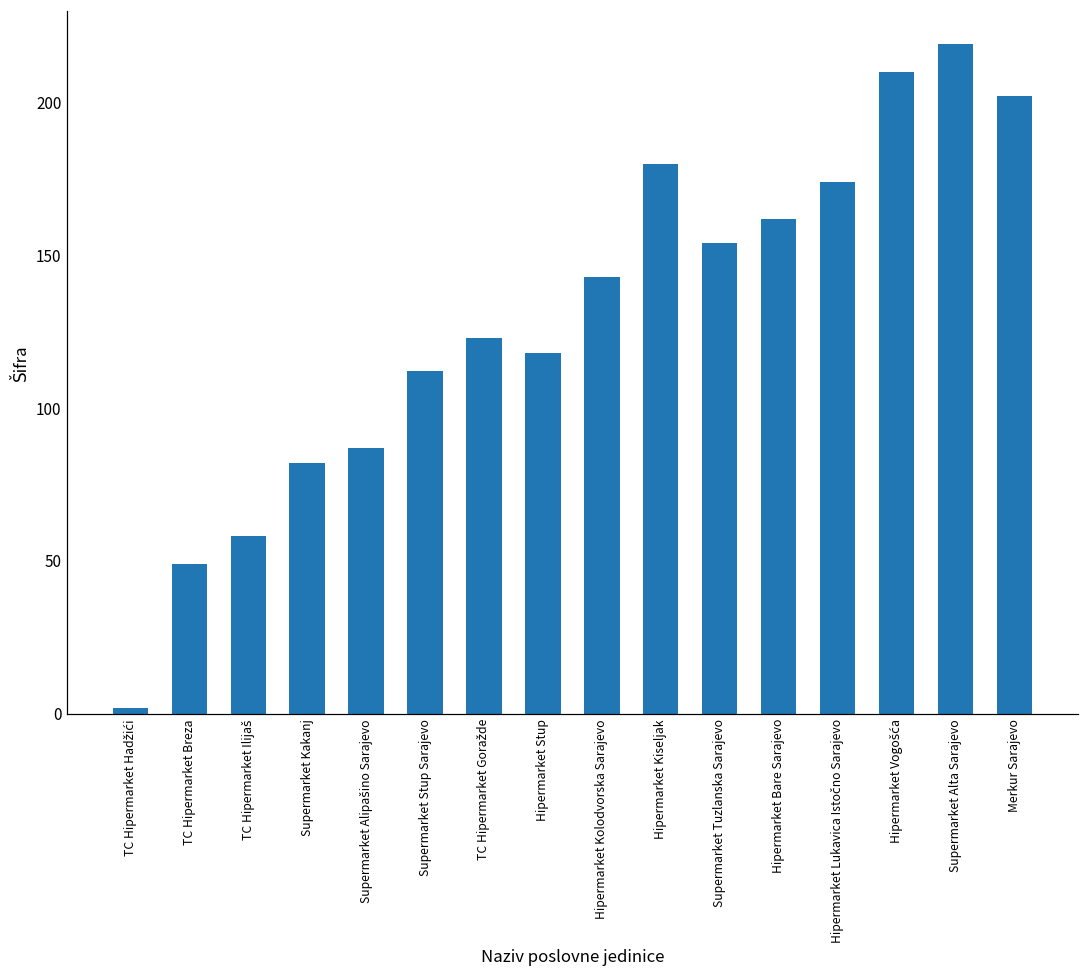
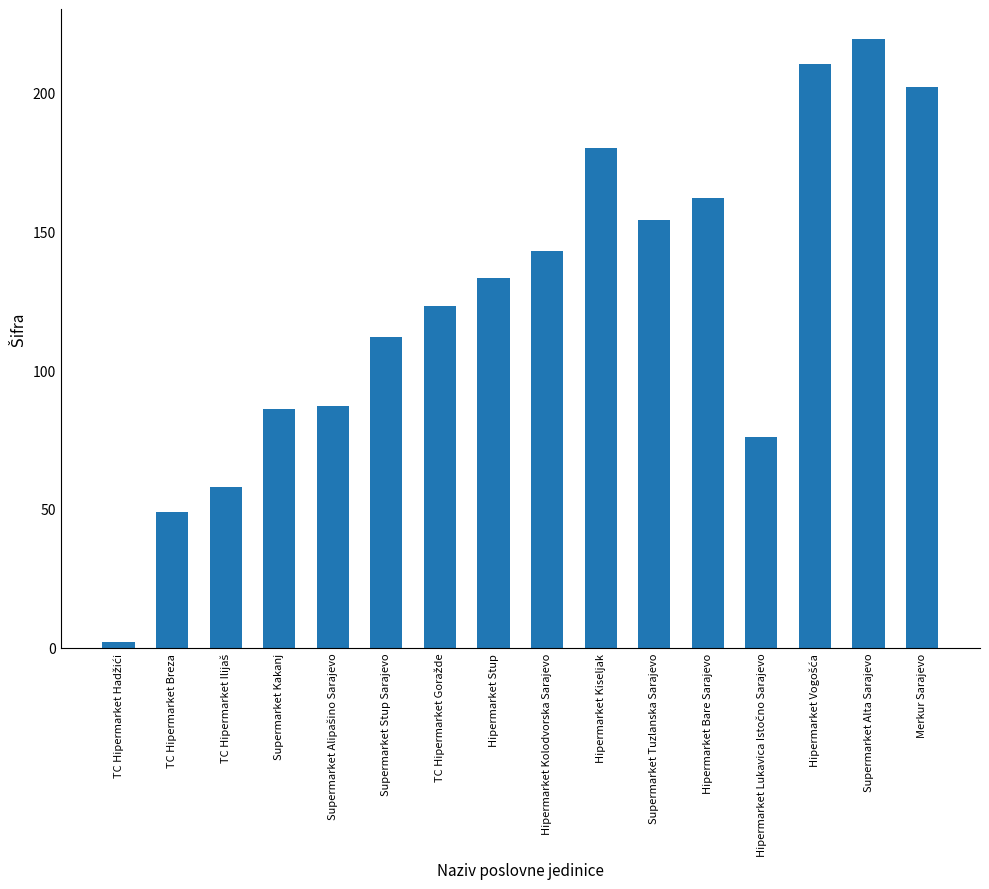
Supermarket Kakanj: 82 -> 86
Hipermarket Stup: 118 -> 133
Hipermarket Lukavica Istočno Sarajevo: 174 -> 76
